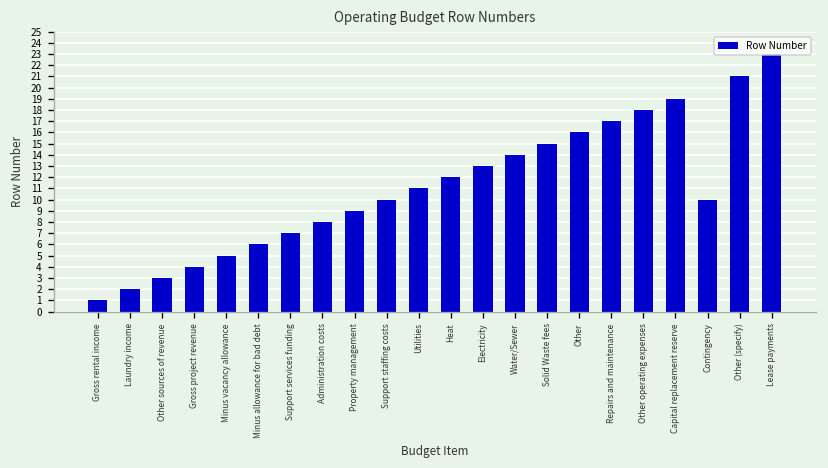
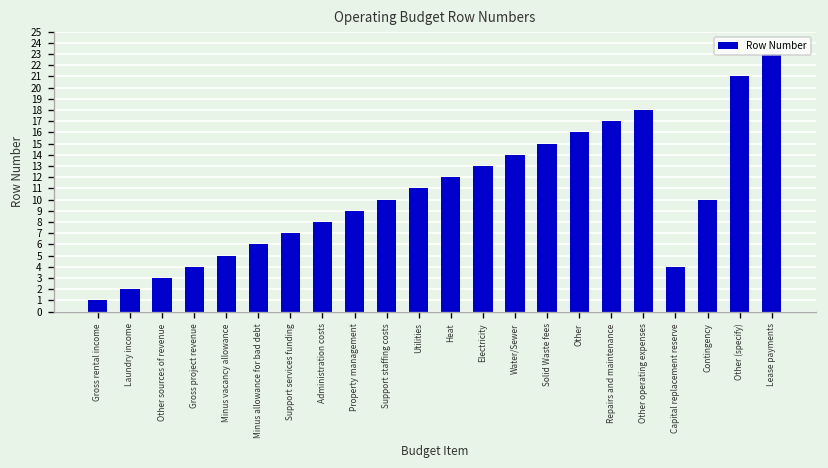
Capital replacement reserve: 19 -> 4
